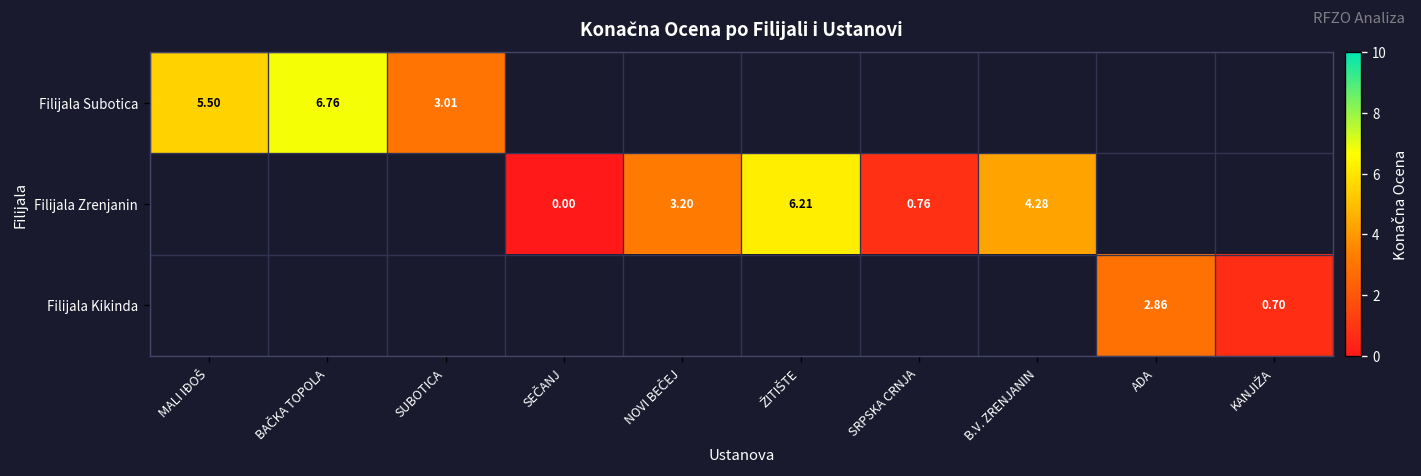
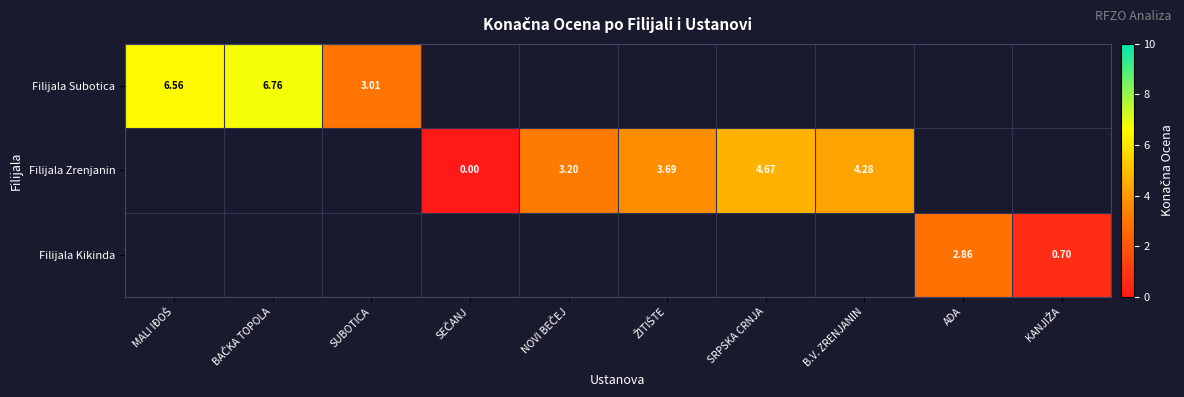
Filijala Subotica, MALI IĐOŠ: 5.50 -> 6.56
Filijala Zrenjanin, ŽITIŠTE: 6.21 -> 3.69
Filijala Zrenjanin, SRPSKA CRNJA: 0.76 -> 4.67
